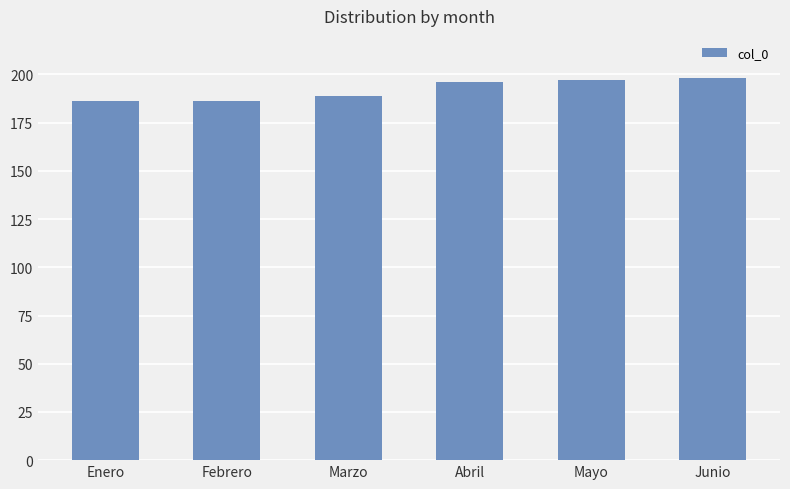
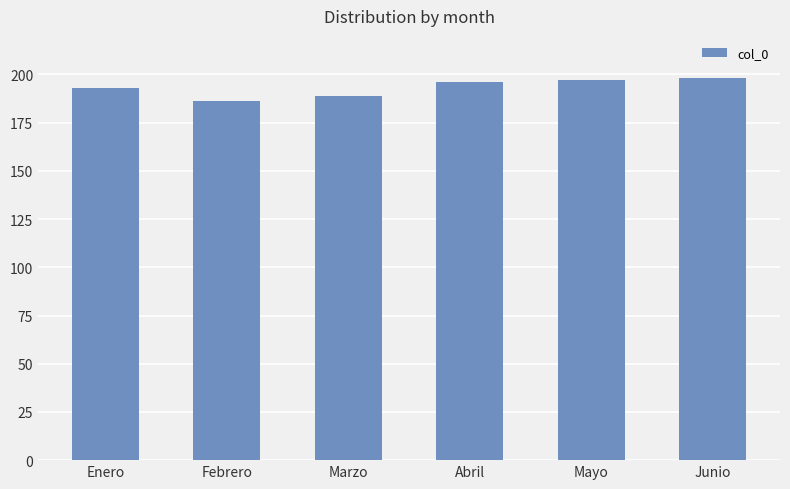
Enero: 186 -> 193
